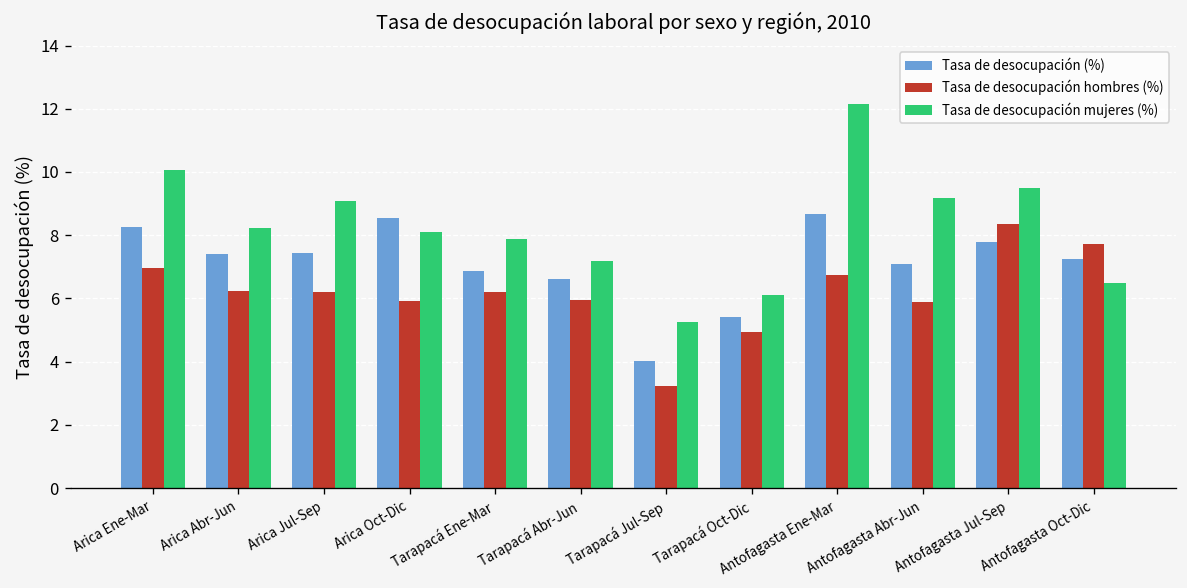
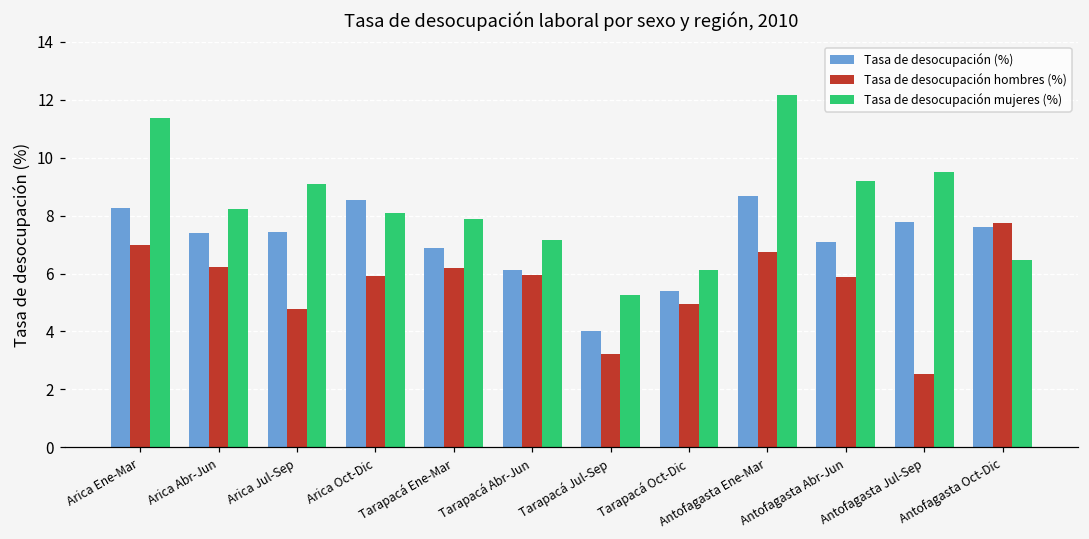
Tasa de desocupación mujeres (%), Arica Ene-Mar: 10.1 -> 11.4
Tasa de desocupación hombres (%), Arica Jul-Sep: 6.2 -> 4.8
Tasa de desocupación (%), Tarapacá Abr-Jun: 6.6 -> 6.1
Tasa de desocupación hombres (%), Antofagasta Jul-Sep: 8.4 -> 2.5
Tasa de desocupación (%), Antofagasta Oct-Dic: 7.3 -> 7.6
